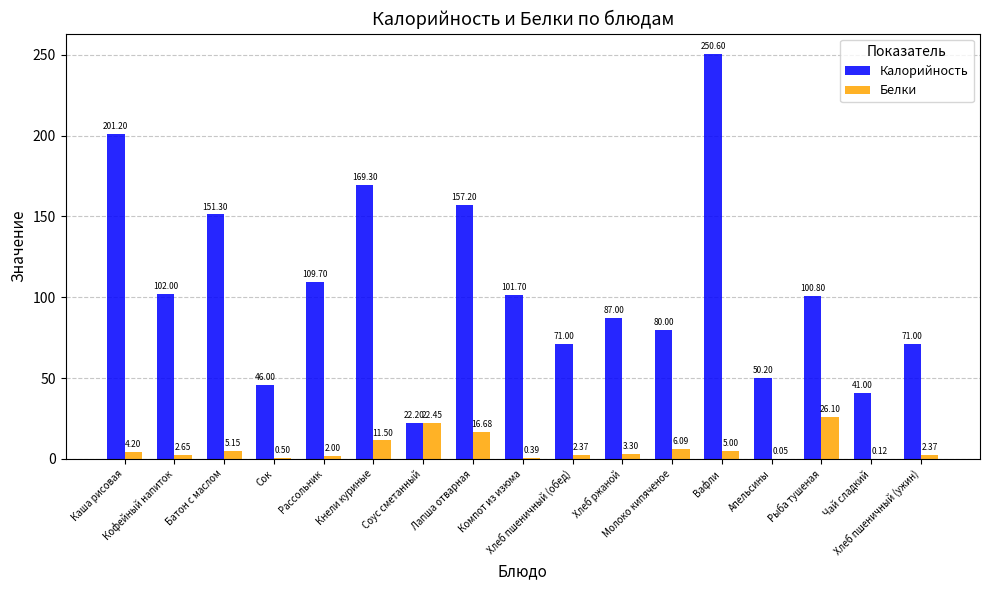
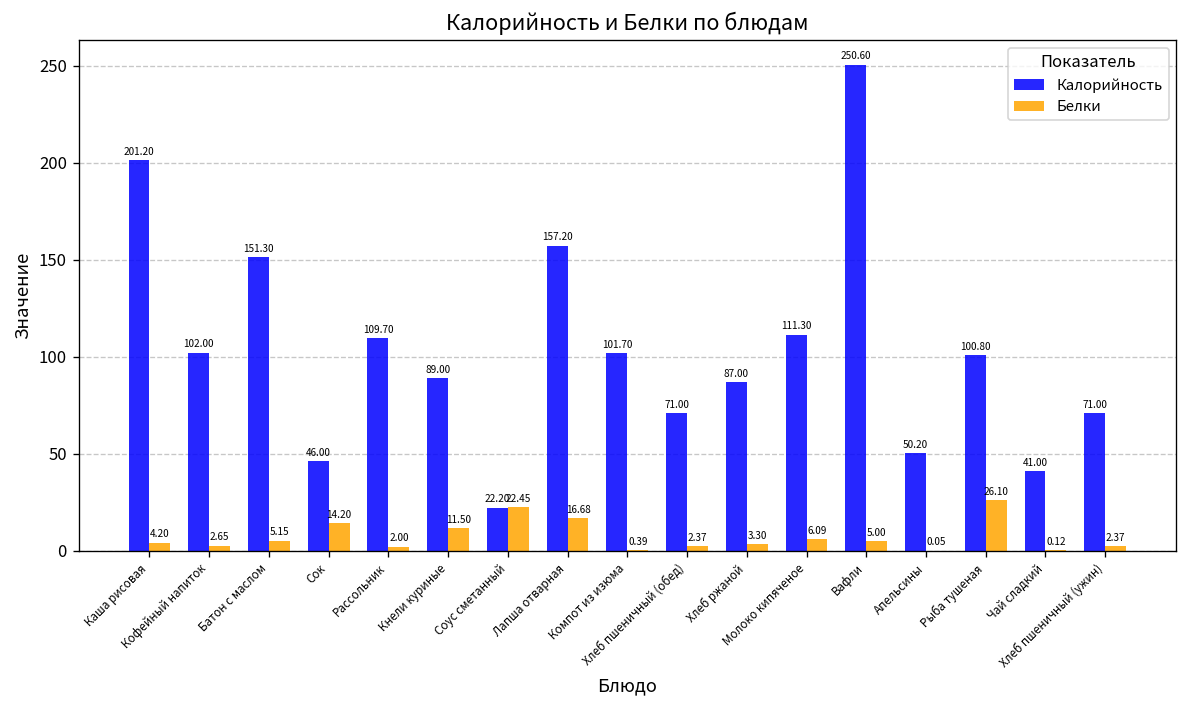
Белки, Сок: 0.50 -> 14.20
Калорийность, Кнели куриные: 169.30 -> 89.00
Калорийность, Молоко кипяченое: 80.00 -> 111.30
